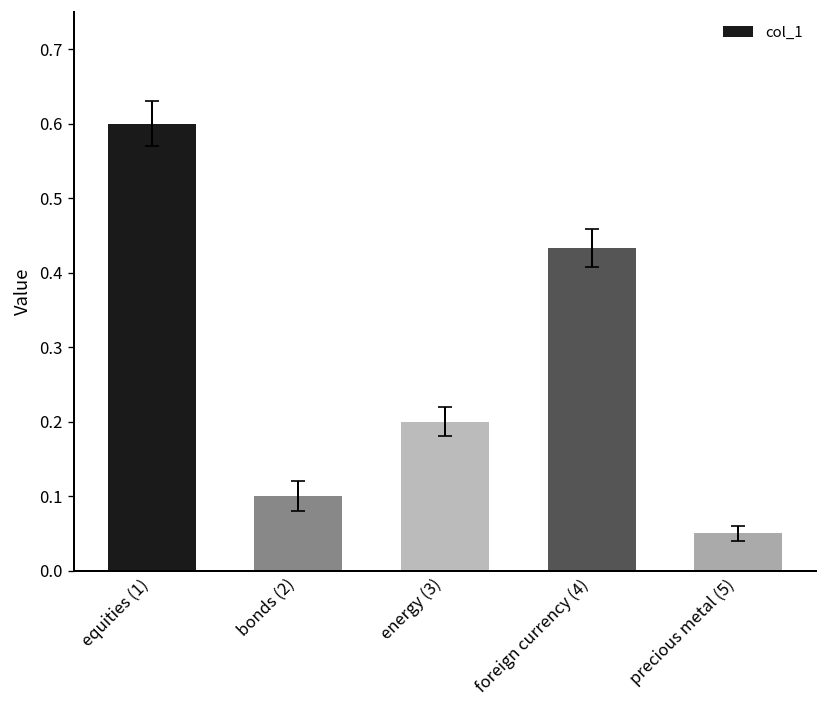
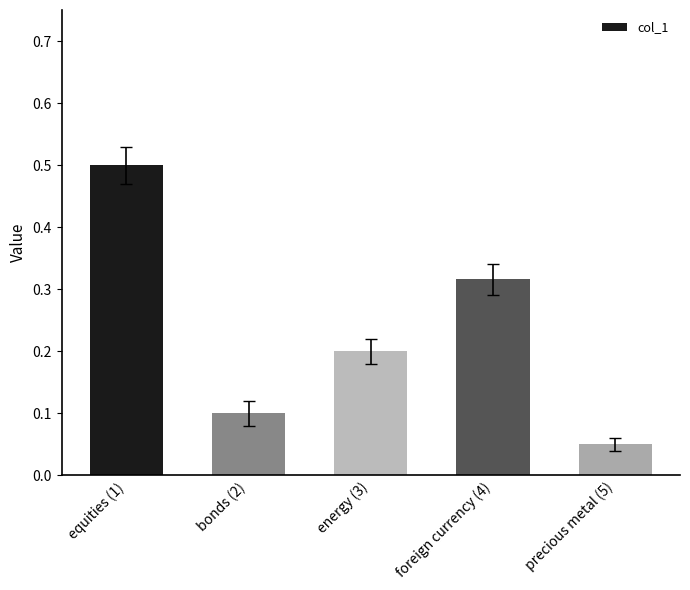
col_1, equities (1): 0.6 -> 0.5
col_1, foreign currency (4): 0.43 -> 0.32
